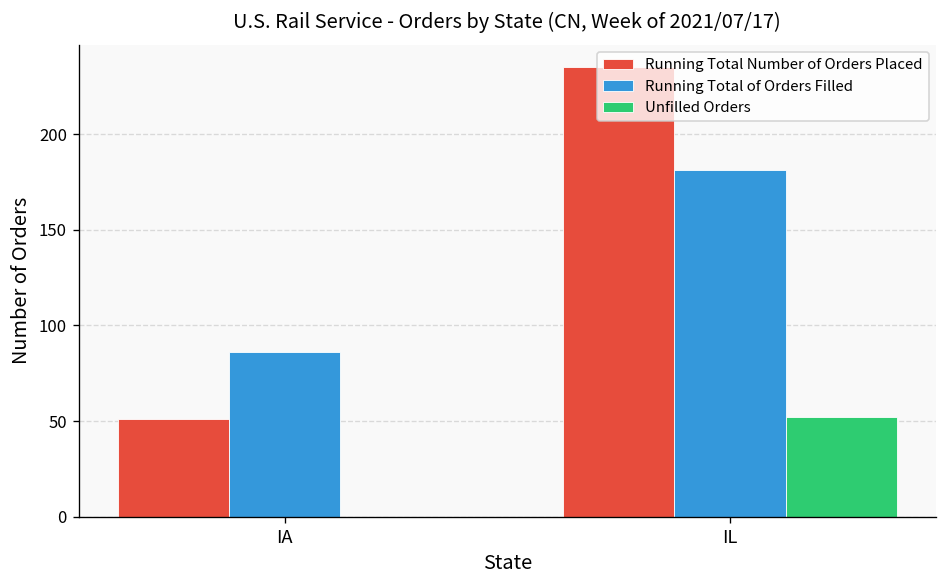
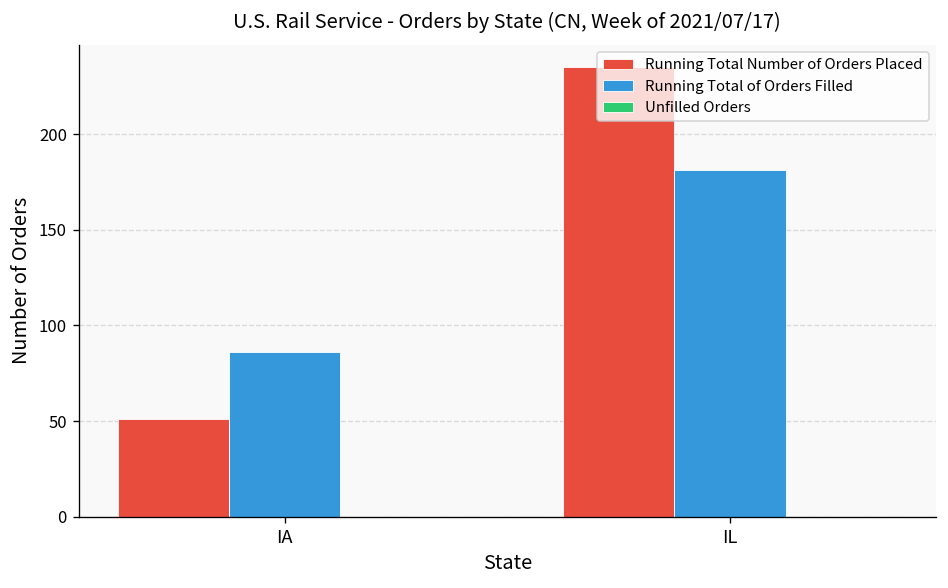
Unfilled Orders, IL: 52 -> 0
